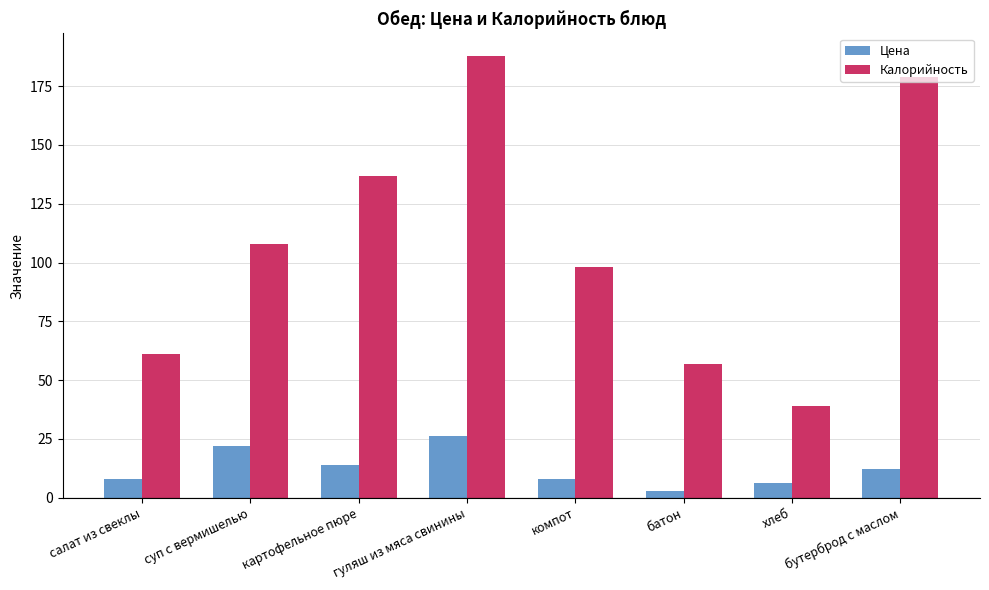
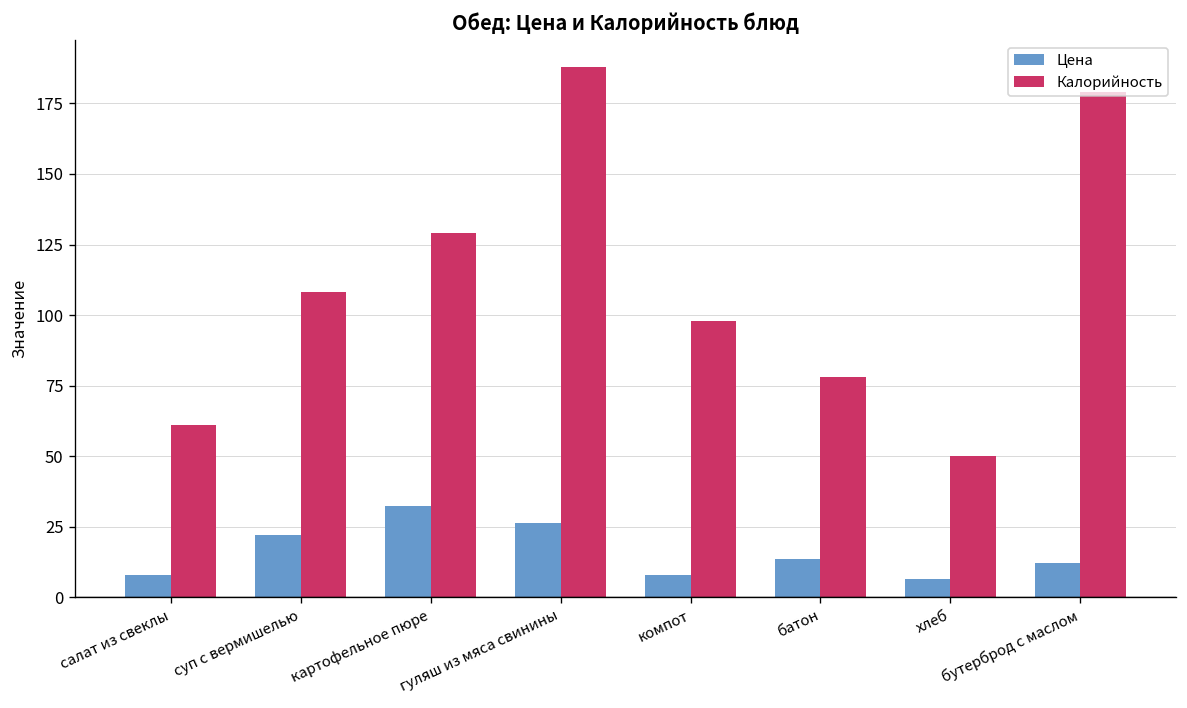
Цена, картофельное пюре: 14 -> 33
Калорийность, картофельное пюре: 137 -> 129
Цена, батон: 3 -> 14
Калорийность, батон: 57 -> 78
Калорийность, хлеб: 39 -> 50
